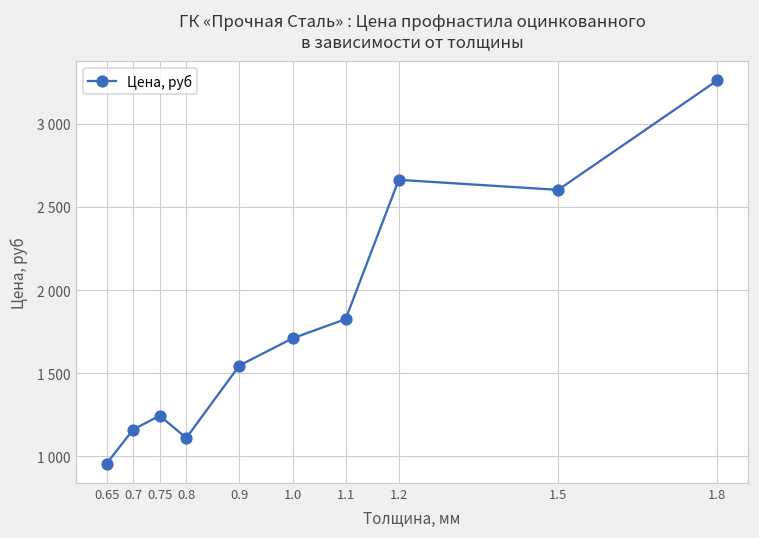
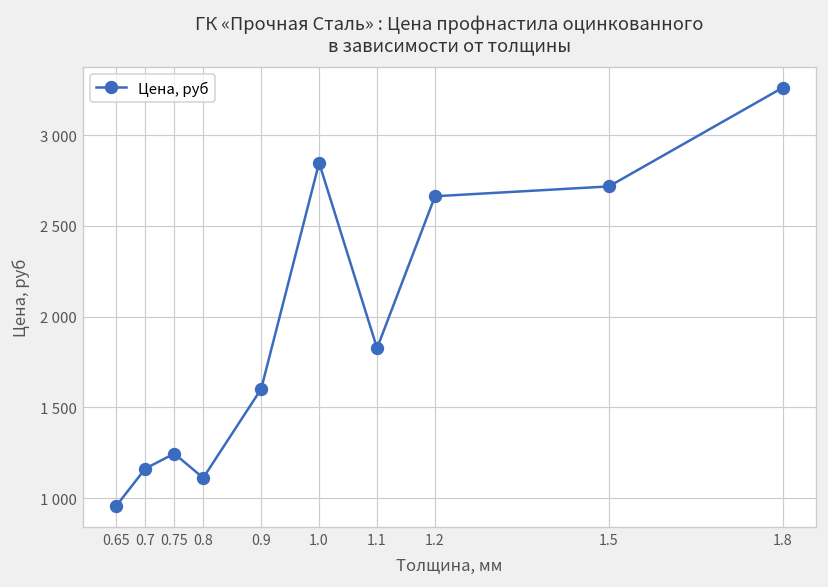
0.9: 1550 -> 1600
1.0: 1710 -> 2850
1.5: 2600 -> 2720
